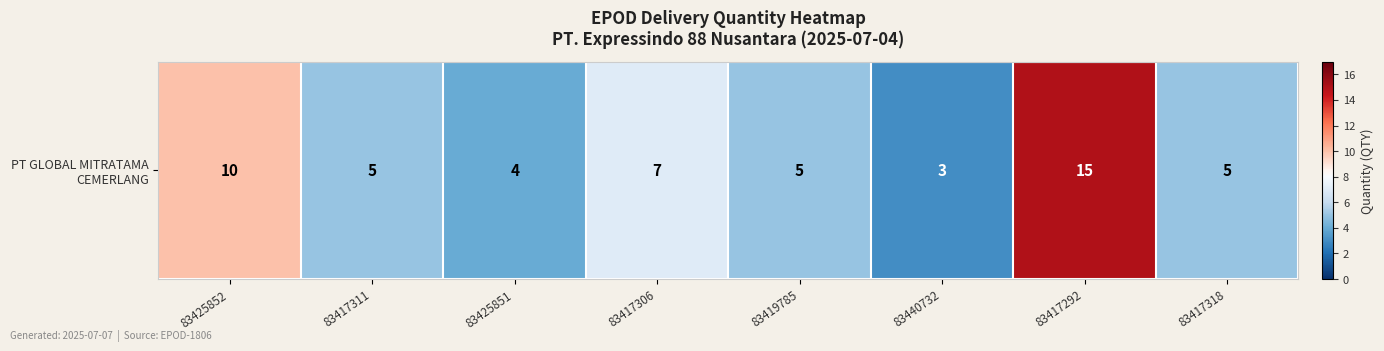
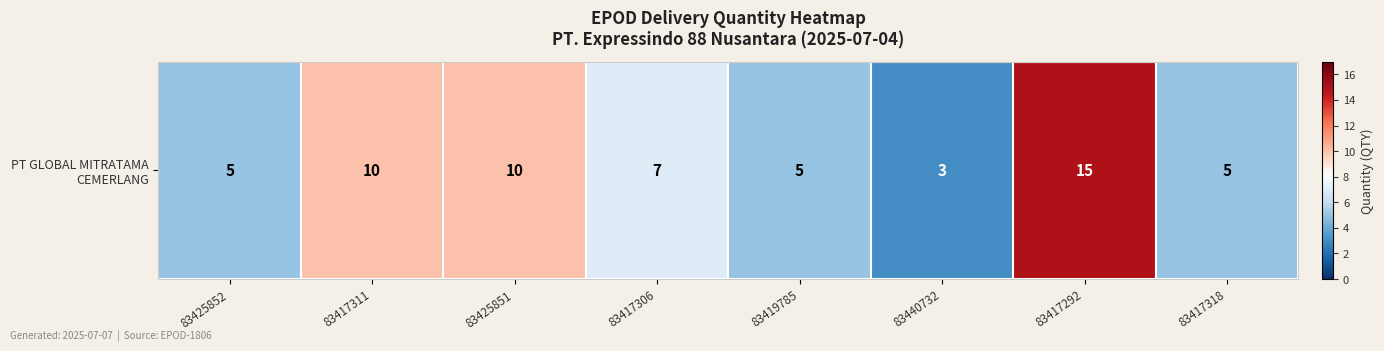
PT GLOBAL MITRATAMA CEMERLANG, 83425852: 10 -> 5
PT GLOBAL MITRATAMA CEMERLANG, 83417311: 5 -> 10
PT GLOBAL MITRATAMA CEMERLANG, 83425851: 4 -> 10
